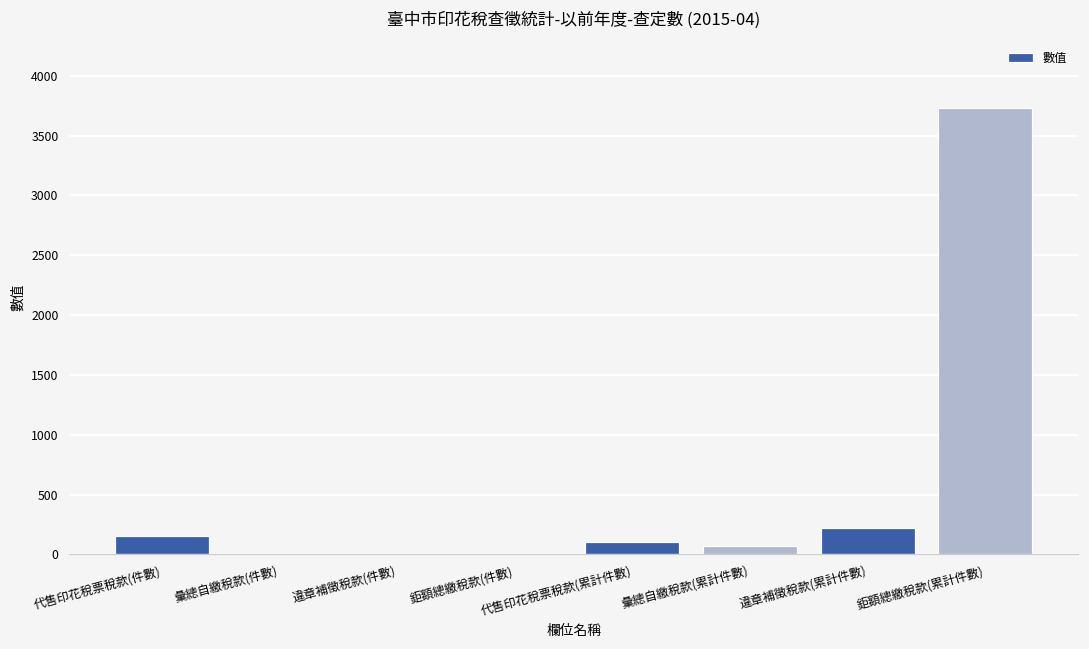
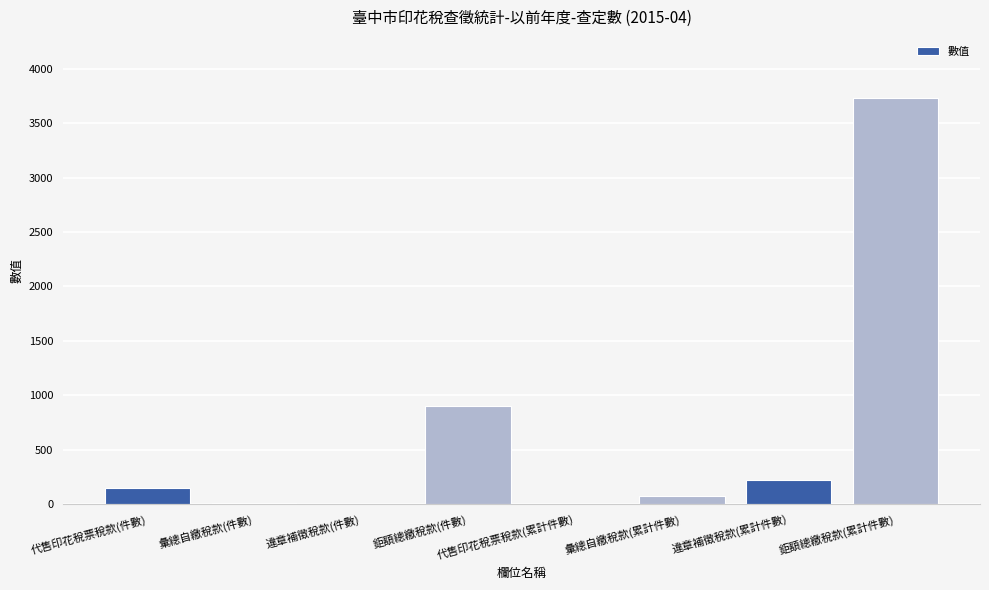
鉅額總繳稅款(件數): 0 -> 900
代售印花稅票稅款(累計件數): 100 -> 0
